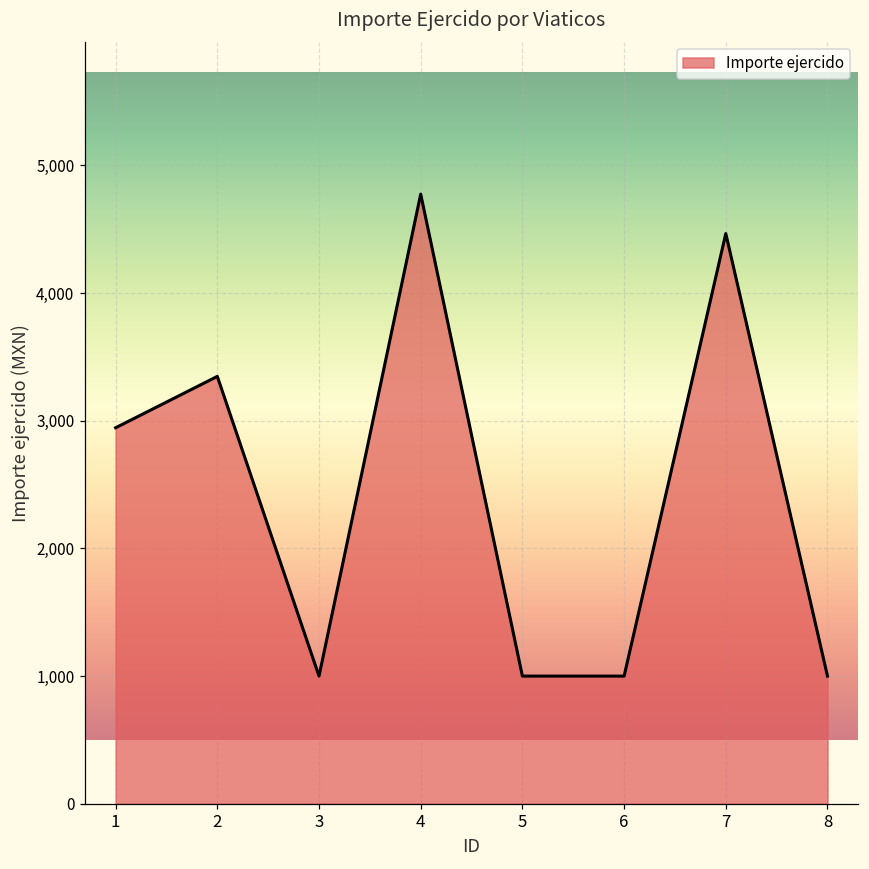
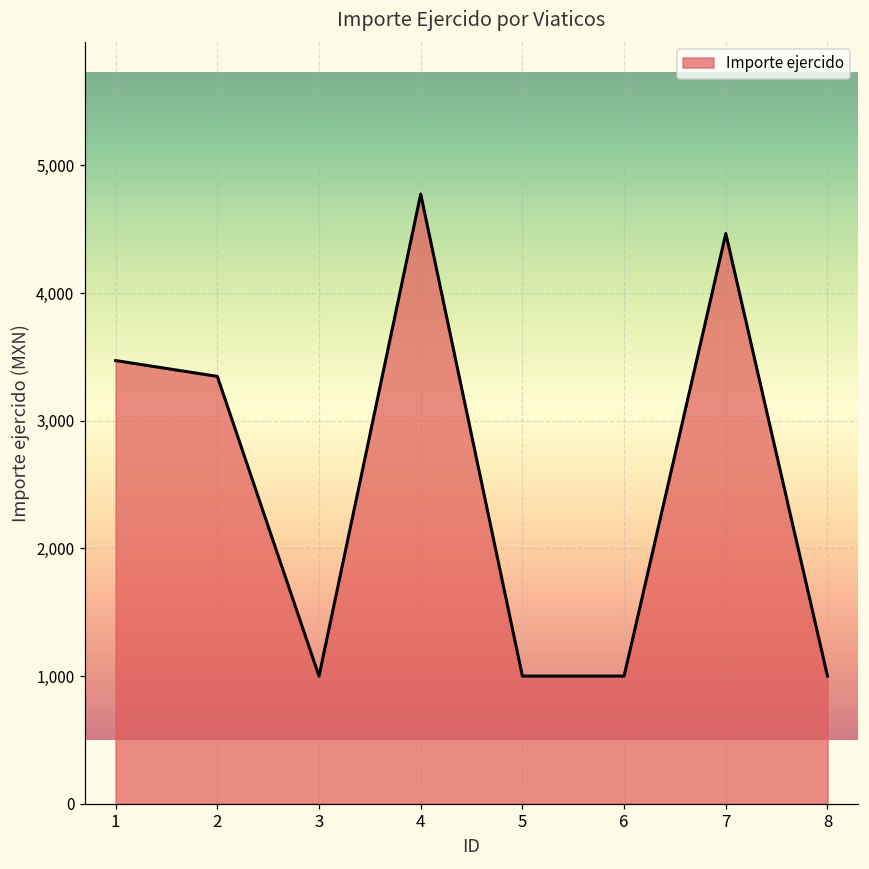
1: 2,950 -> 3,470
